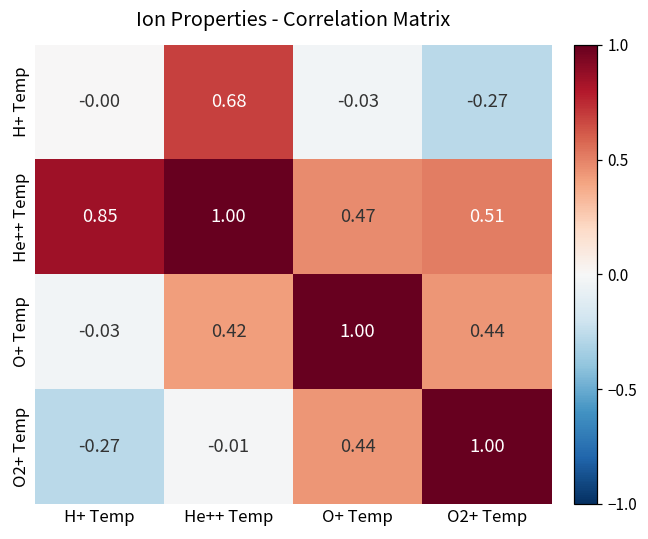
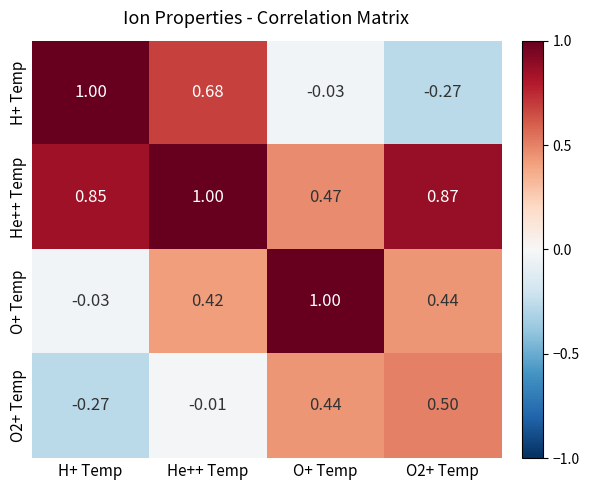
H+ Temp, H+ Temp: -0.00 -> 1.00
He++ Temp, O2+ Temp: 0.51 -> 0.87
O2+ Temp, O2+ Temp: 1.00 -> 0.50
